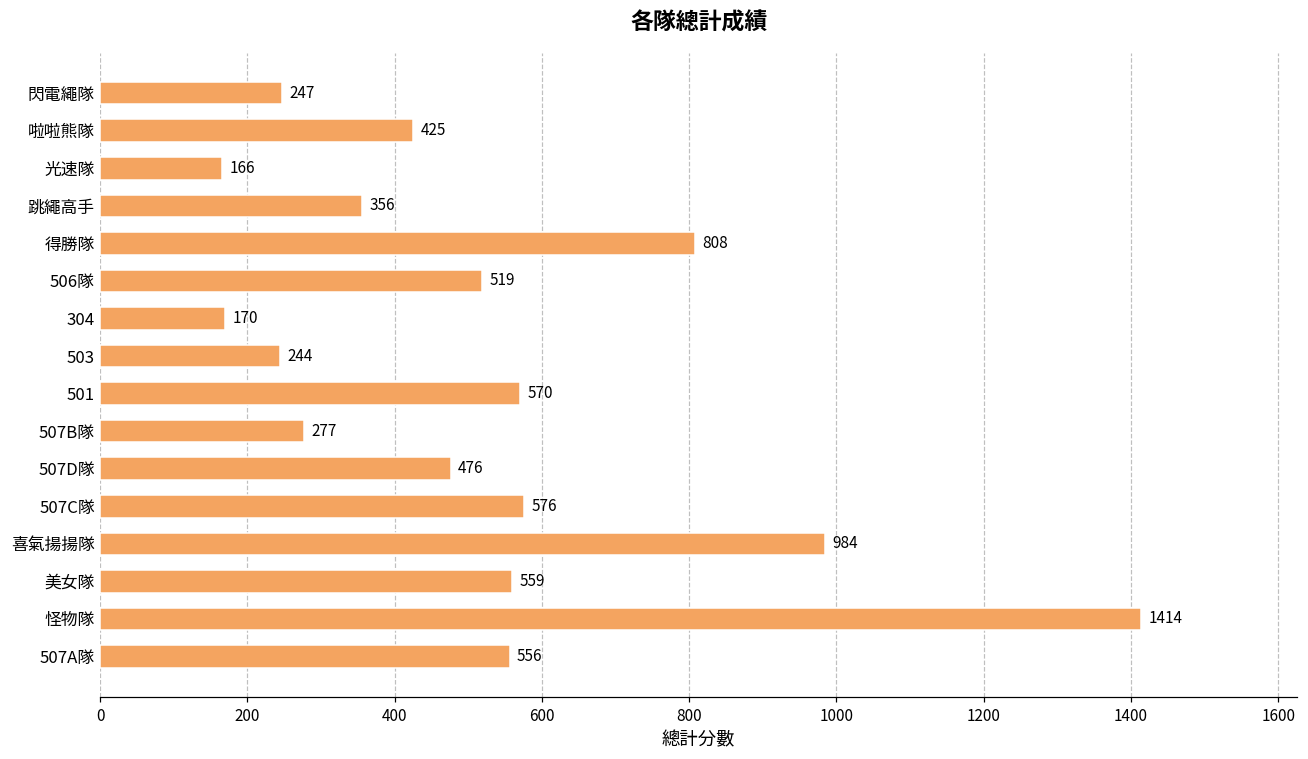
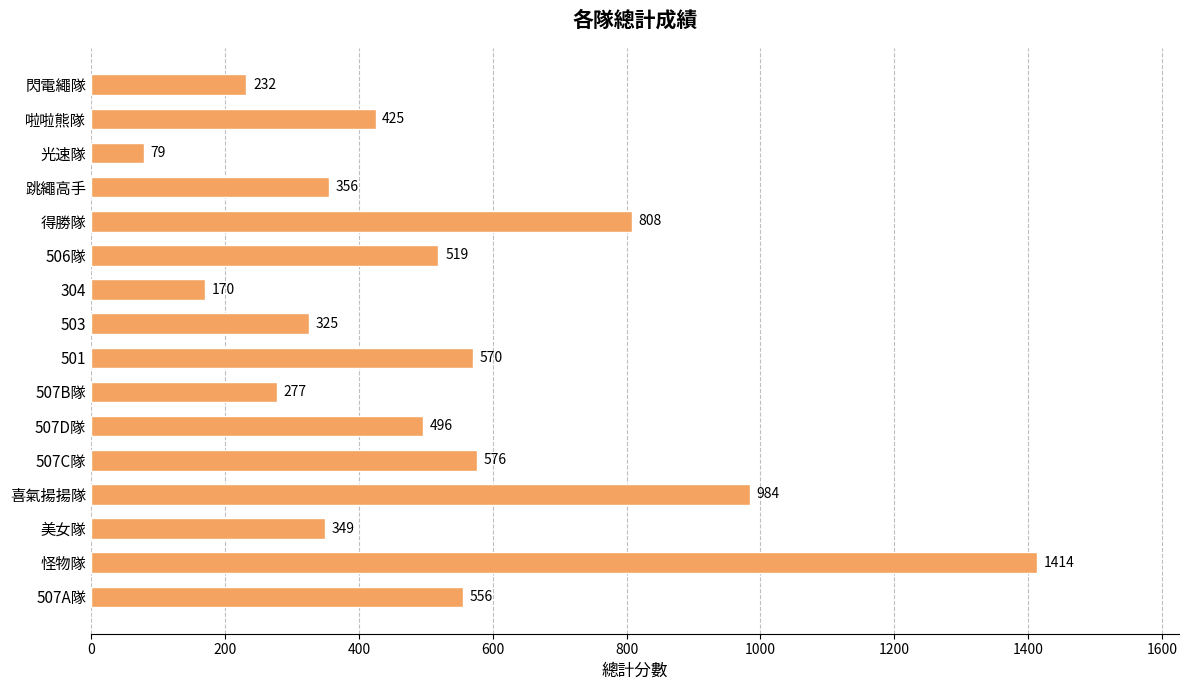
閃電繩隊: 247 -> 232
光速隊: 166 -> 79
503: 244 -> 325
507D隊: 476 -> 496
美女隊: 559 -> 349
